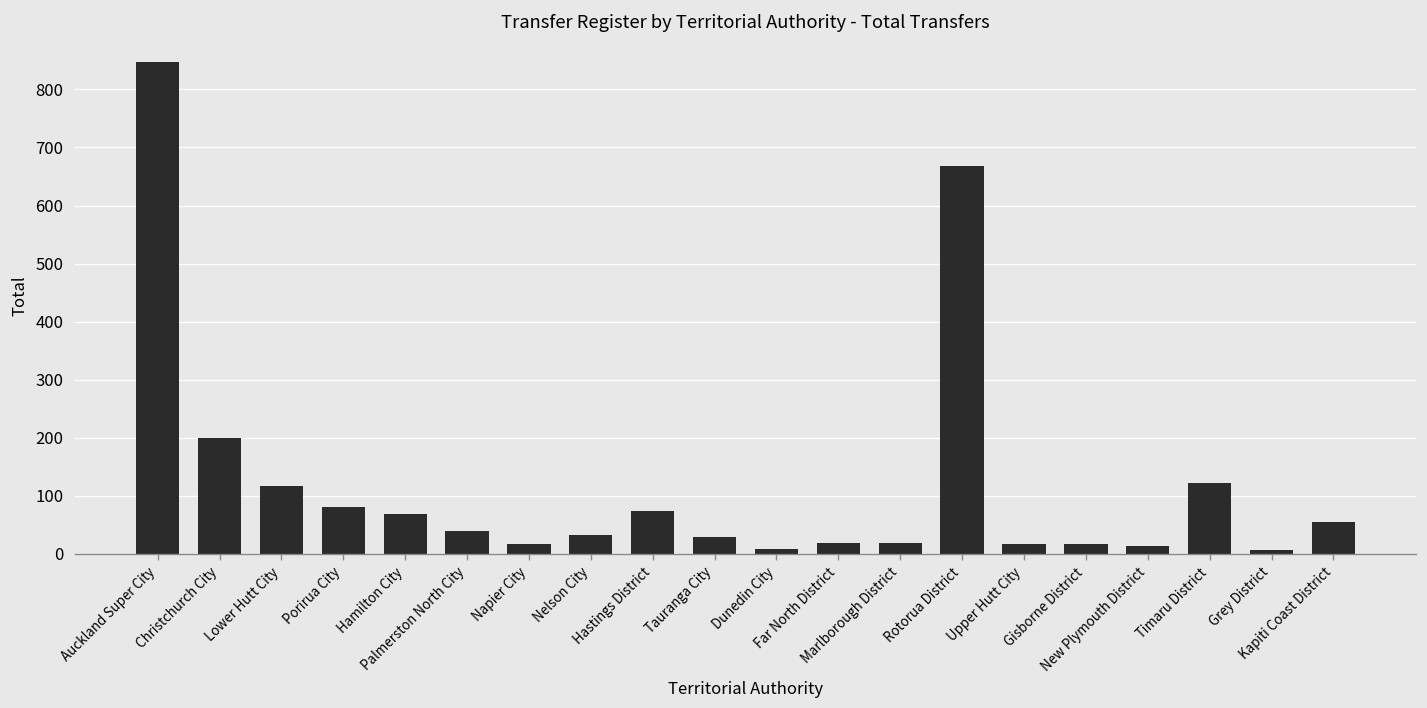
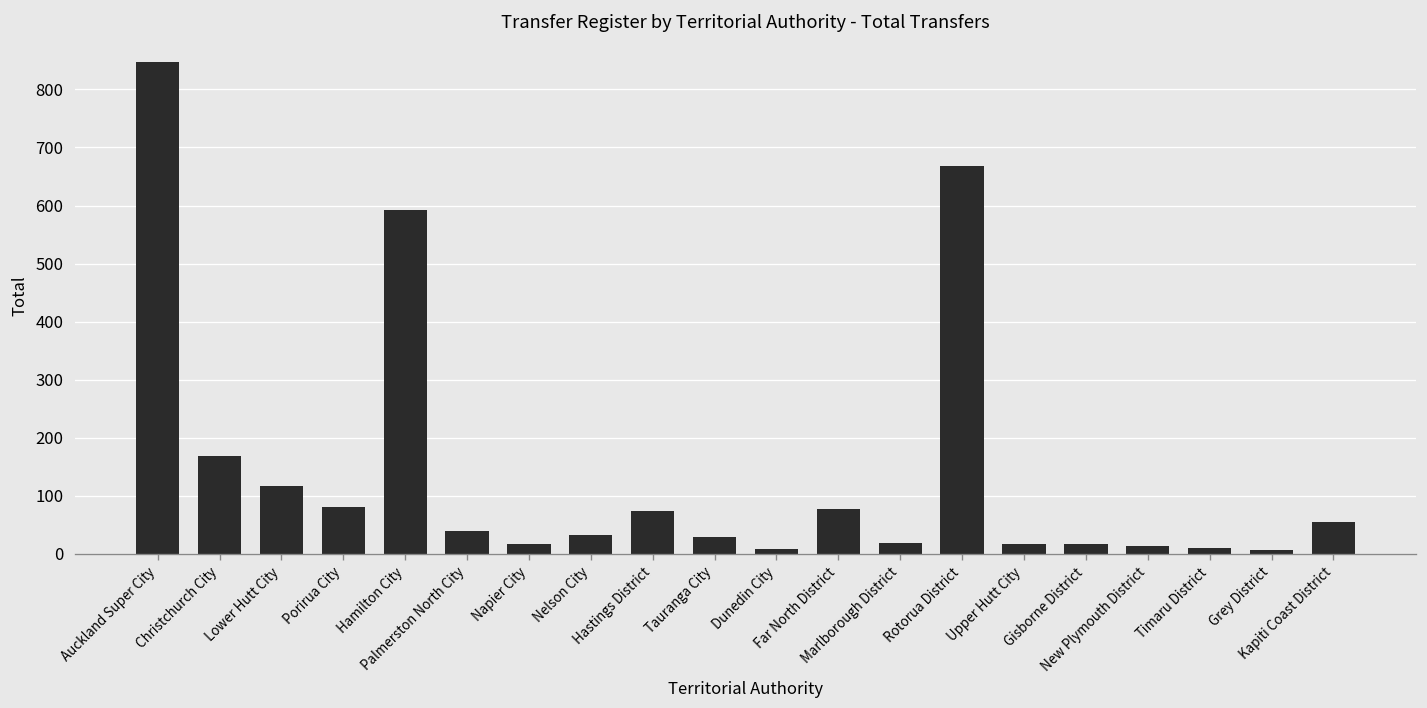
Christchurch City: 200 -> 170
Hamilton City: 70 -> 590
Far North District: 20 -> 80
Timaru District: 120 -> 10
